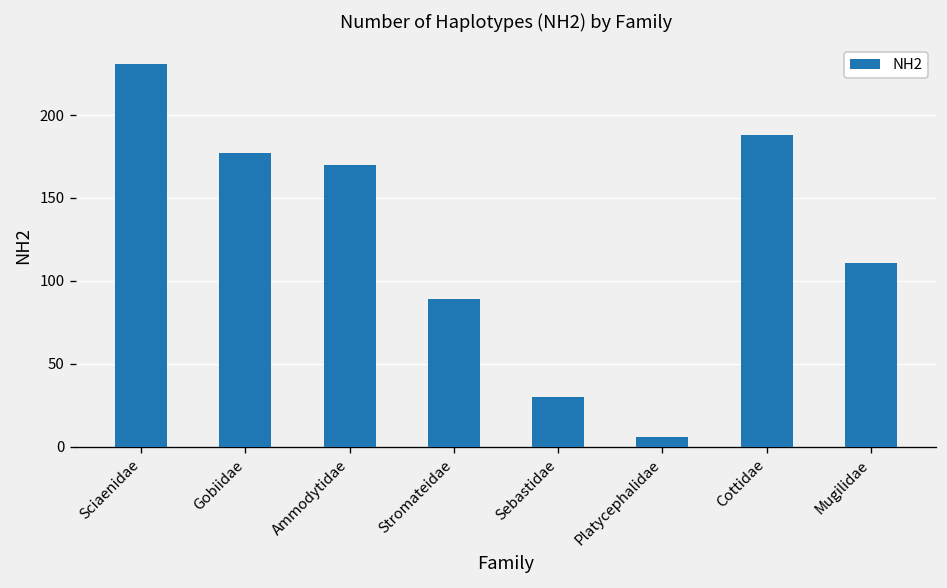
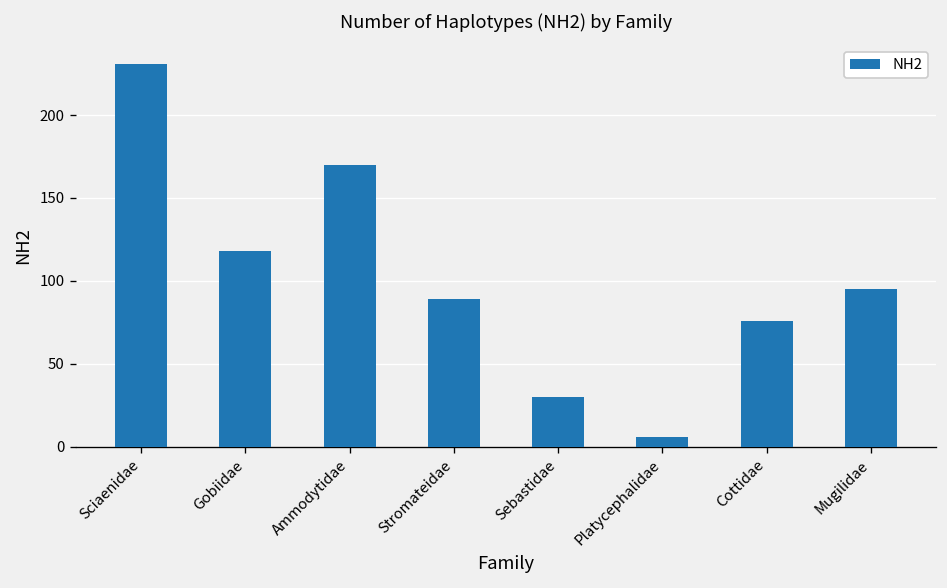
Gobiidae: 177 -> 118
Cottidae: 188 -> 76
Mugilidae: 111 -> 95
